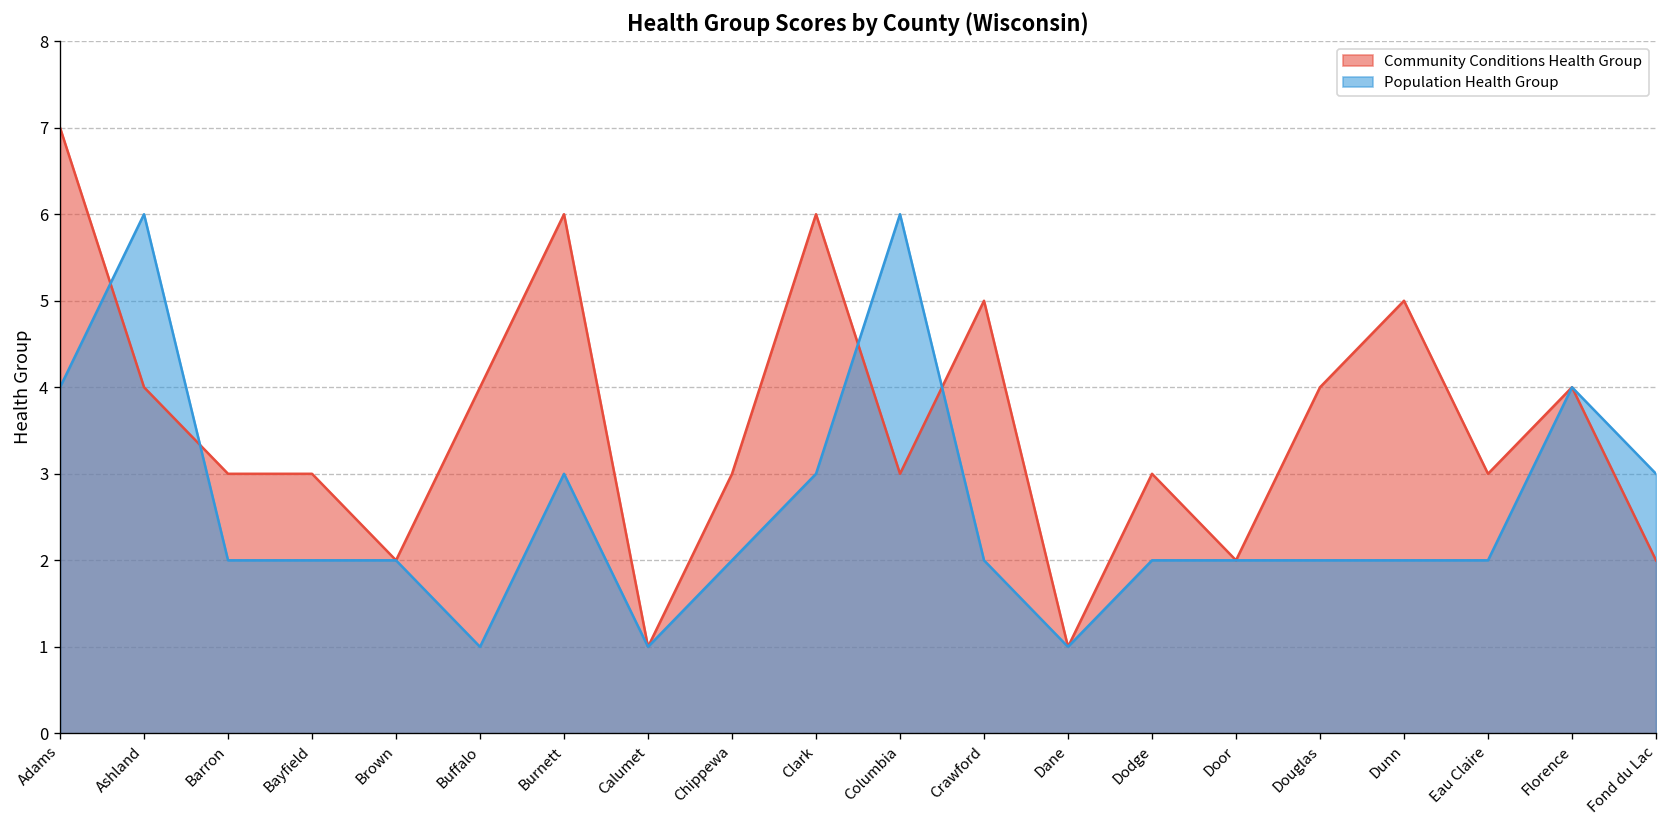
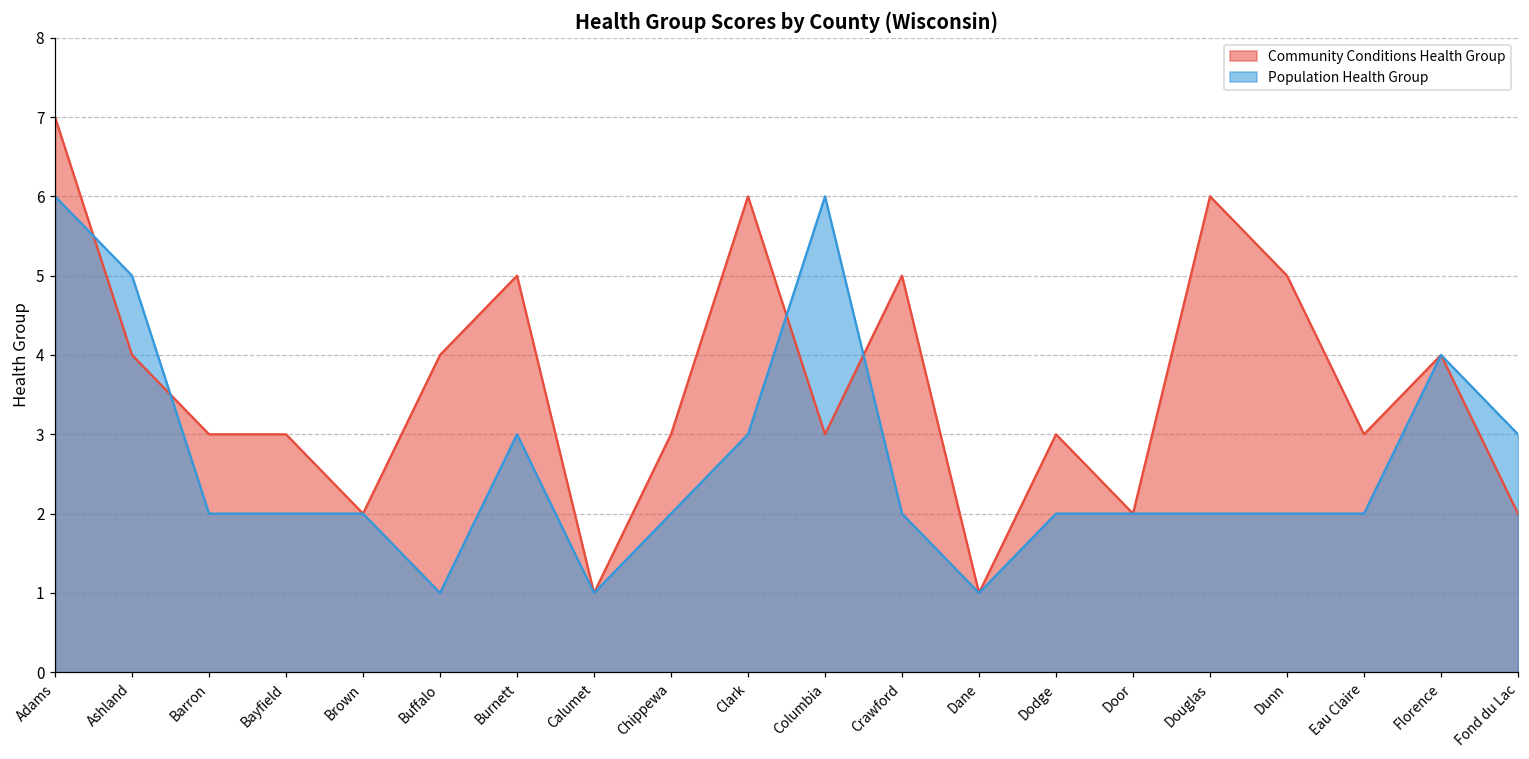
Population Health Group, Adams: 4 -> 6
Population Health Group, Ashland: 6 -> 5
Community Conditions Health Group, Burnett: 6 -> 5
Community Conditions Health Group, Douglas: 4 -> 6
